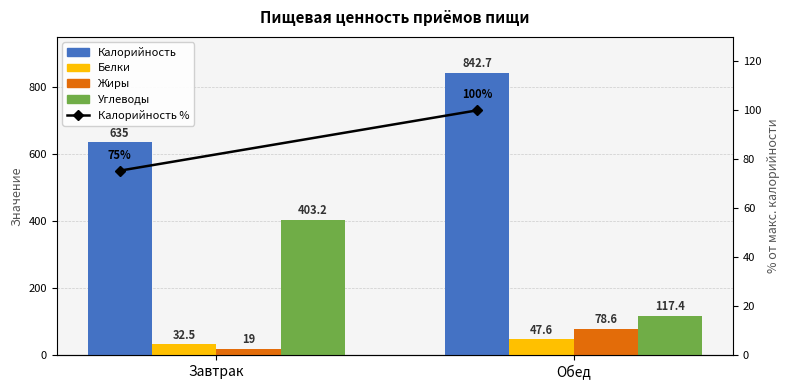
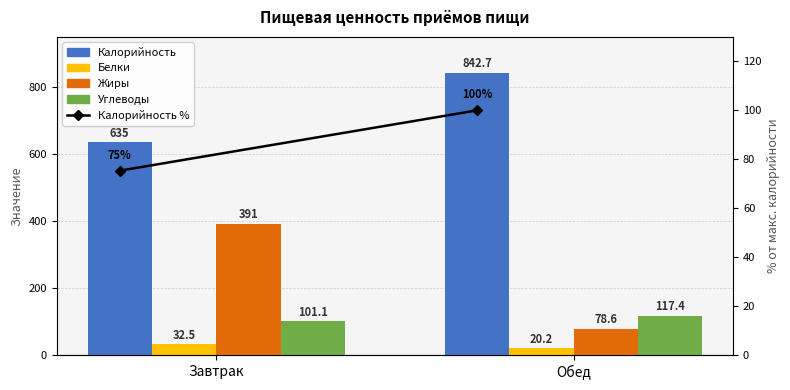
Жиры, Завтрак: 19 -> 391
Углеводы, Завтрак: 403.2 -> 101.1
Белки, Обед: 47.6 -> 20.2
